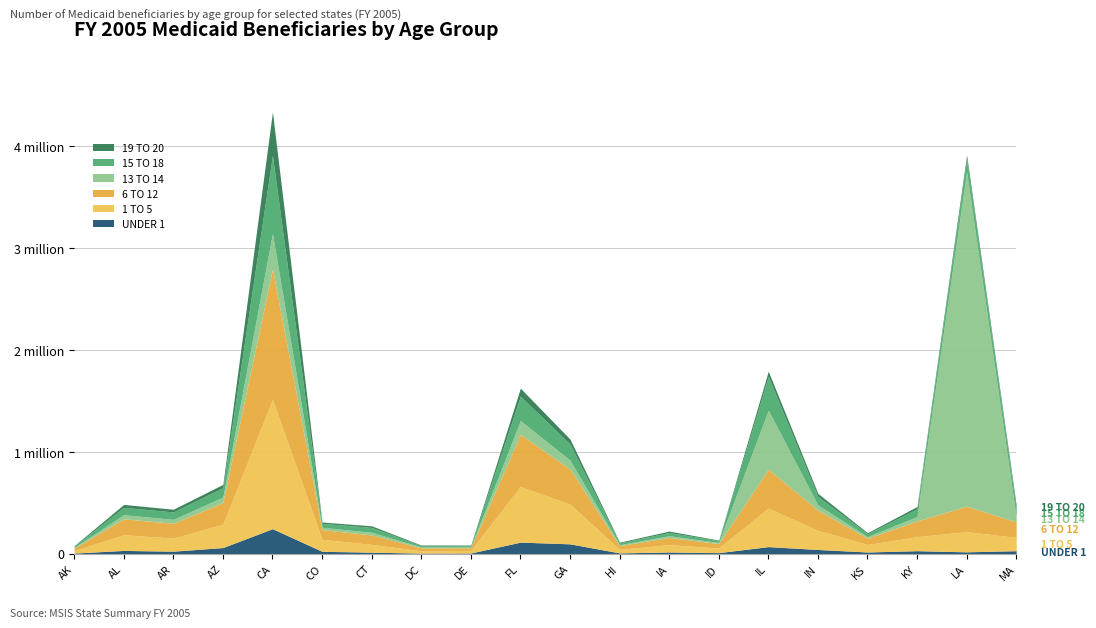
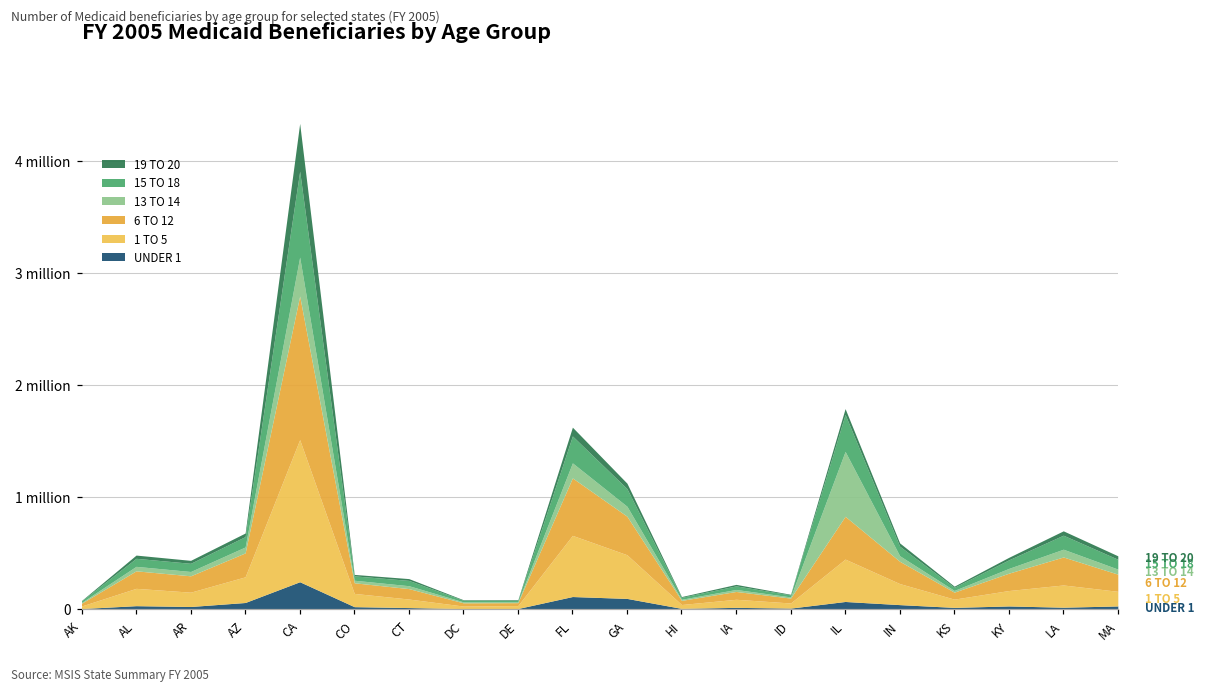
13 TO 14, LA: 3.28 million -> 0.07 million
